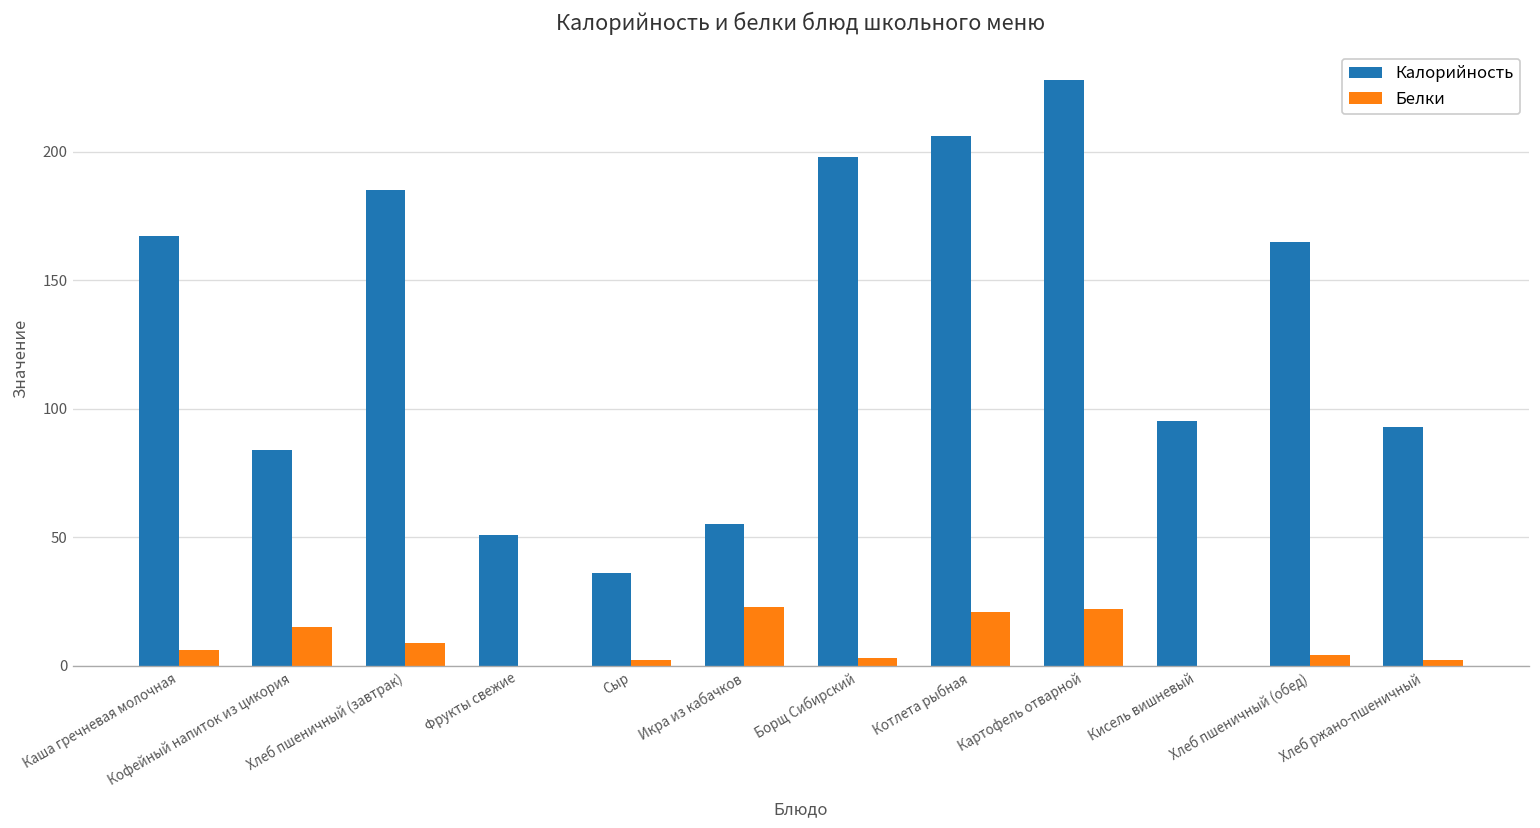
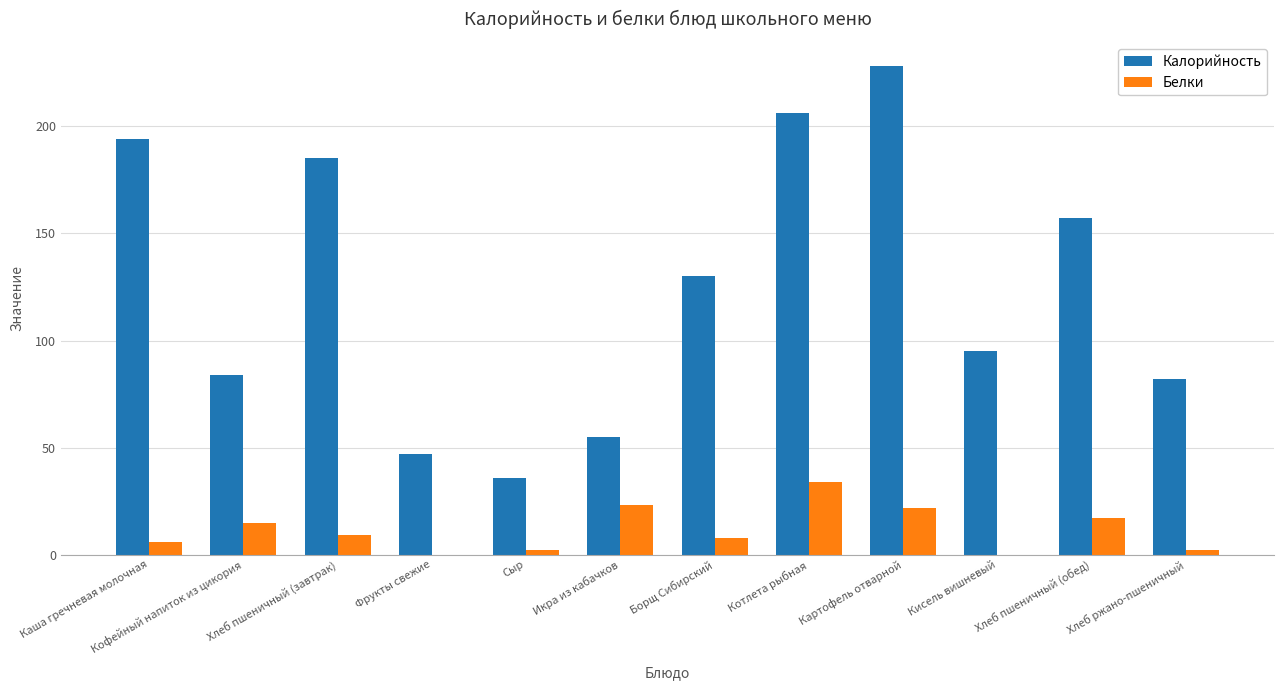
Калорийность, Каша гречневая молочная: 167 -> 194
Калорийность, Фрукты свежие: 51 -> 47
Калорийность, Борщ Сибирский: 198 -> 130
Белки, Борщ Сибирский: 3 -> 8
Белки, Котлета рыбная: 21 -> 34
Калорийность, Хлеб пшеничный (обед): 165 -> 157
Белки, Хлеб пшеничный (обед): 4 -> 17
Калорийность, Хлеб ржано-пшеничный: 93 -> 82
